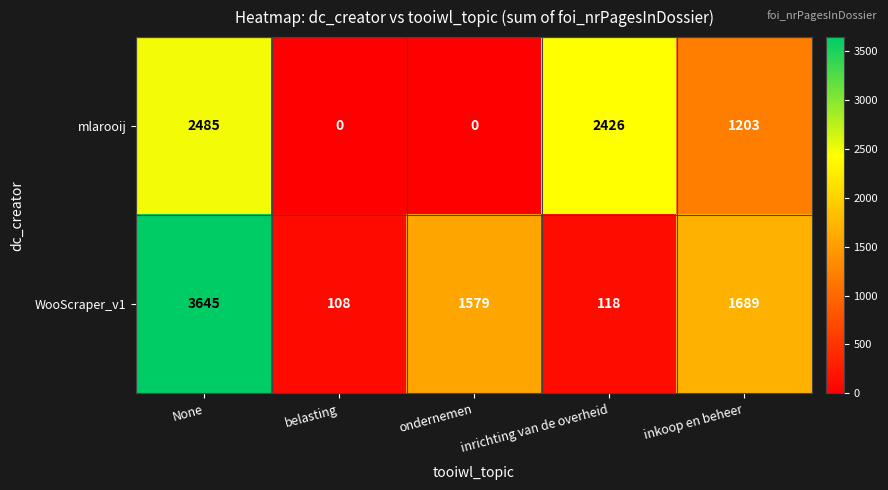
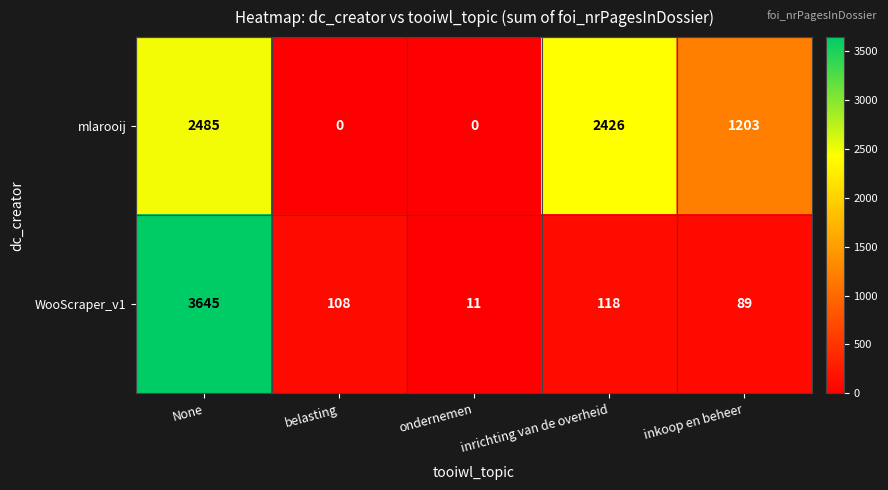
WooScraper_v1, ondernemen: 1579 -> 11
WooScraper_v1, inkoop en beheer: 1689 -> 89
